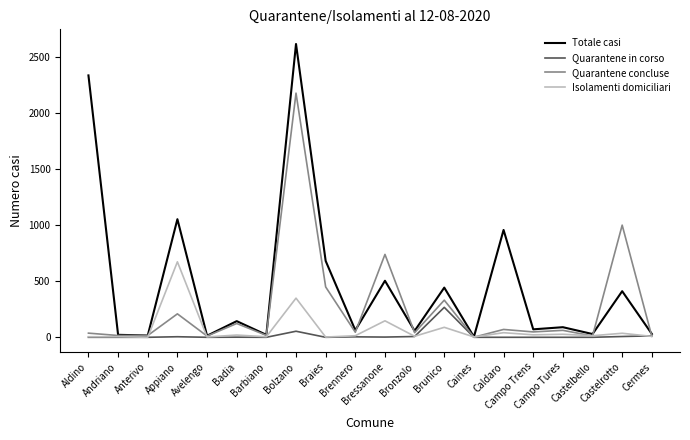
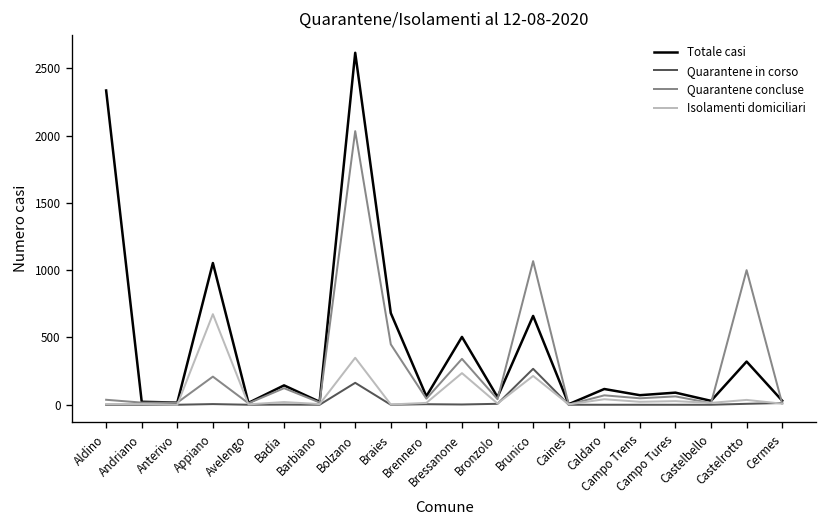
Quarantene in corso, Bolzano: 50 -> 160
Quarantene concluse, Bolzano: 2180 -> 2030
Quarantene concluse, Bressanone: 740 -> 340
Isolamenti domiciliari, Bressanone: 150 -> 240
Totale casi, Brunico: 440 -> 660
Quarantene concluse, Brunico: 330 -> 1070
Isolamenti domiciliari, Brunico: 90 -> 210
Totale casi, Caldaro: 960 -> 120
Totale casi, Castelrotto: 410 -> 320
